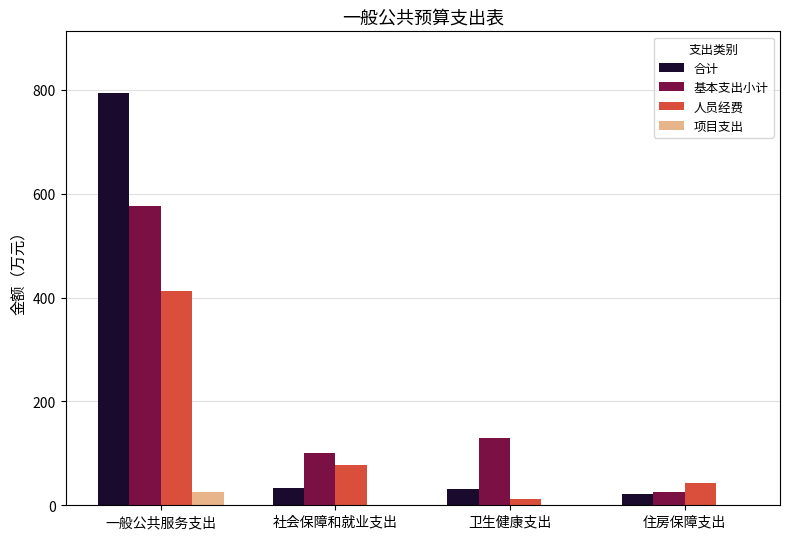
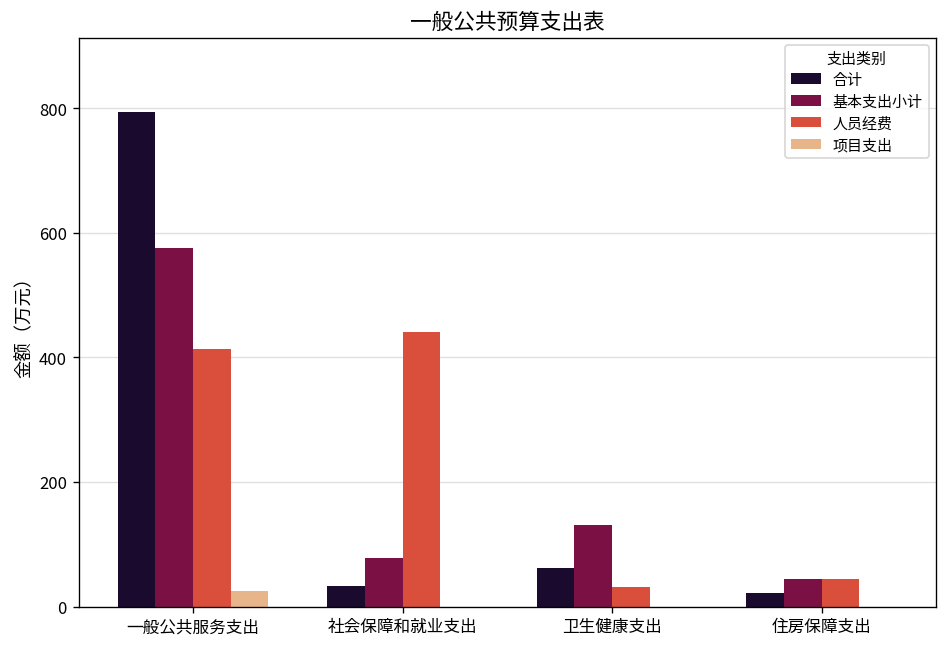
基本支出小计, 社会保障和就业支出: 100 -> 80
人员经费, 社会保障和就业支出: 80 -> 440
合计, 卫生健康支出: 30 -> 60
人员经费, 卫生健康支出: 10 -> 30
基本支出小计, 住房保障支出: 30 -> 40
